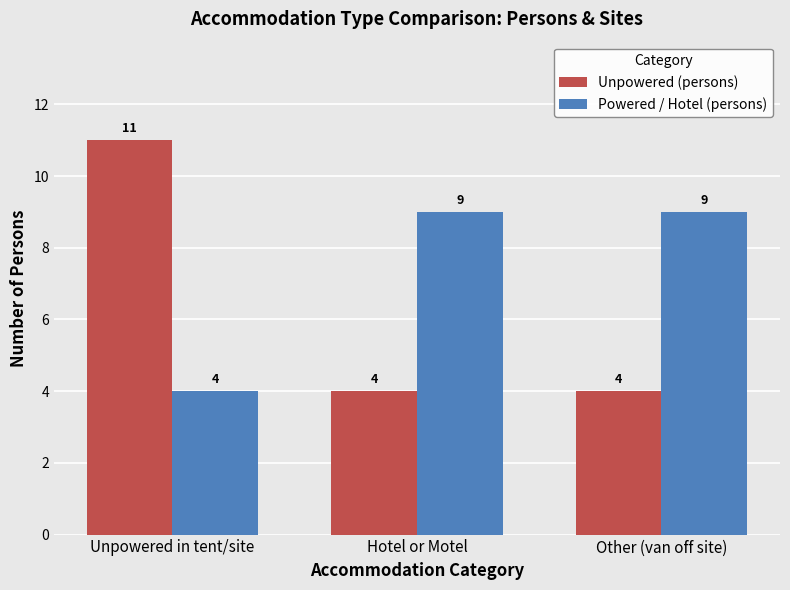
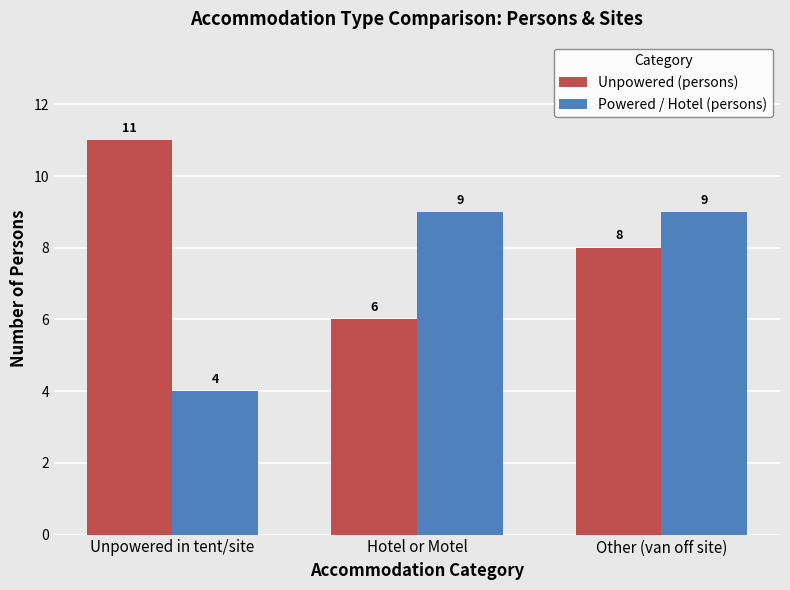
Unpowered (persons), Hotel or Motel: 4 -> 6
Unpowered (persons), Other (van off site): 4 -> 8
